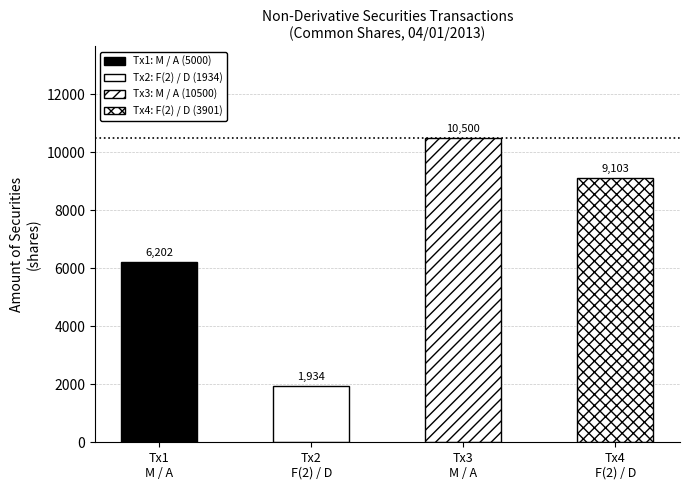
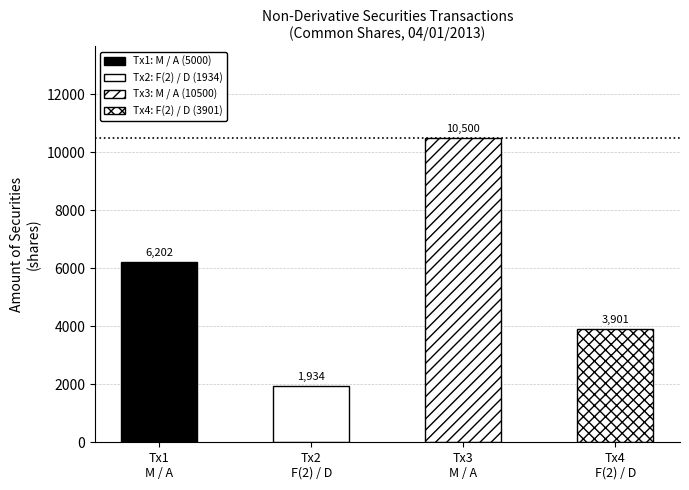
Tx4 F(2) / D: 9,103 -> 3,901
